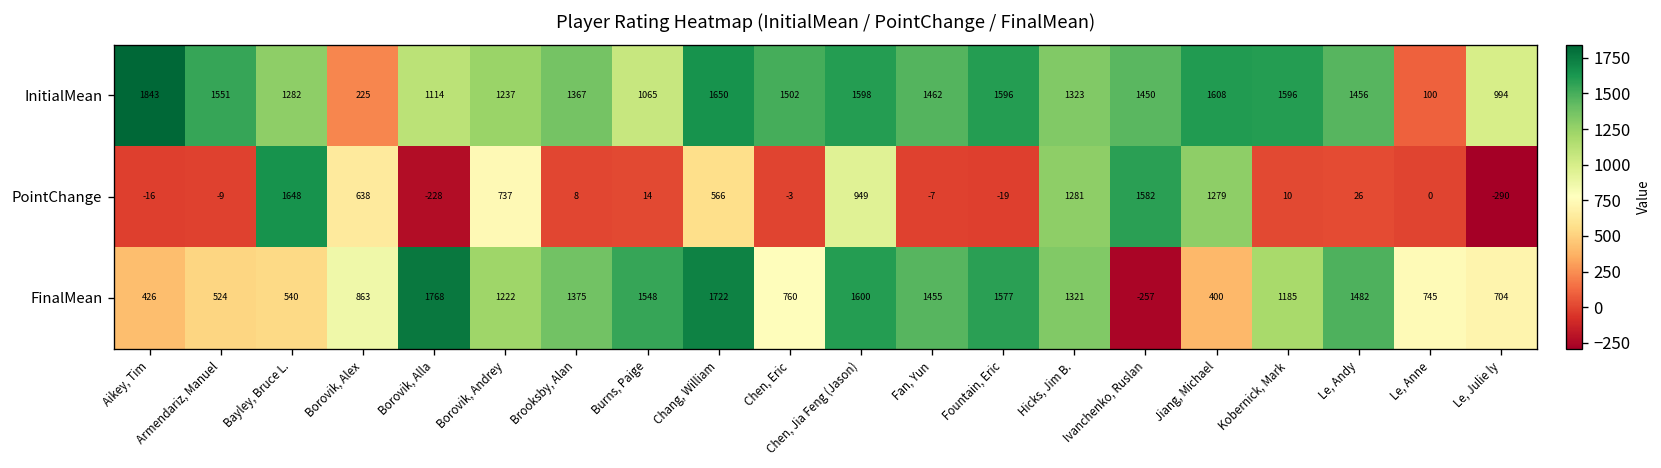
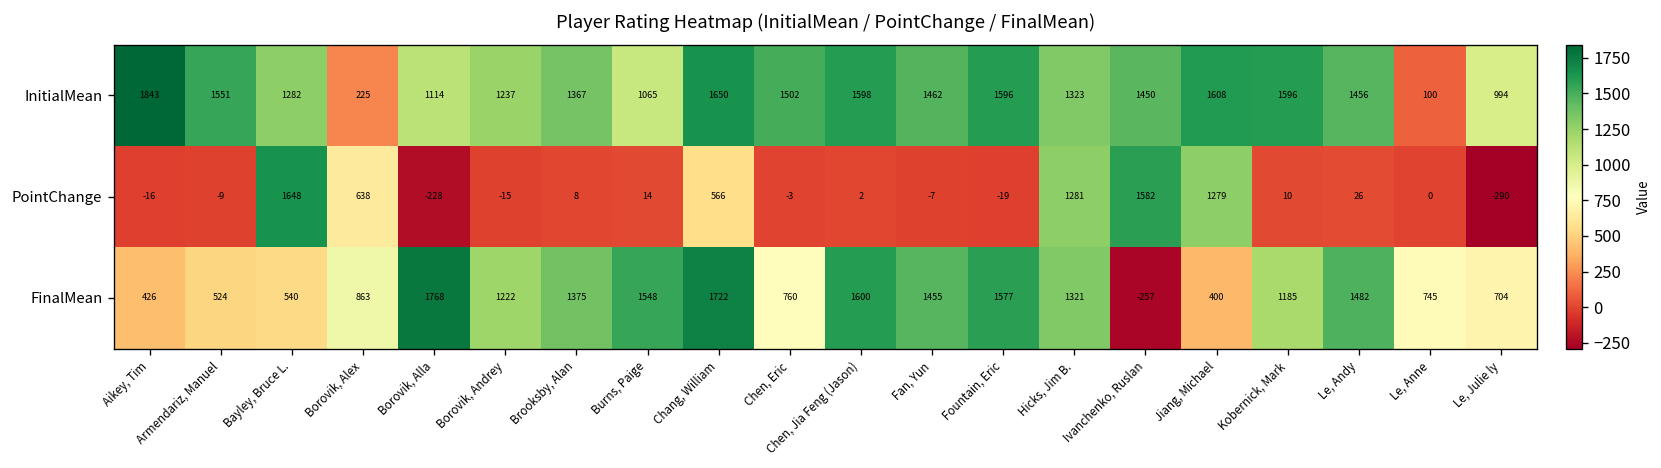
PointChange, Borovik, Andrey: 737 -> -15
PointChange, Chen, Jia Feng (Jason): 949 -> 2
